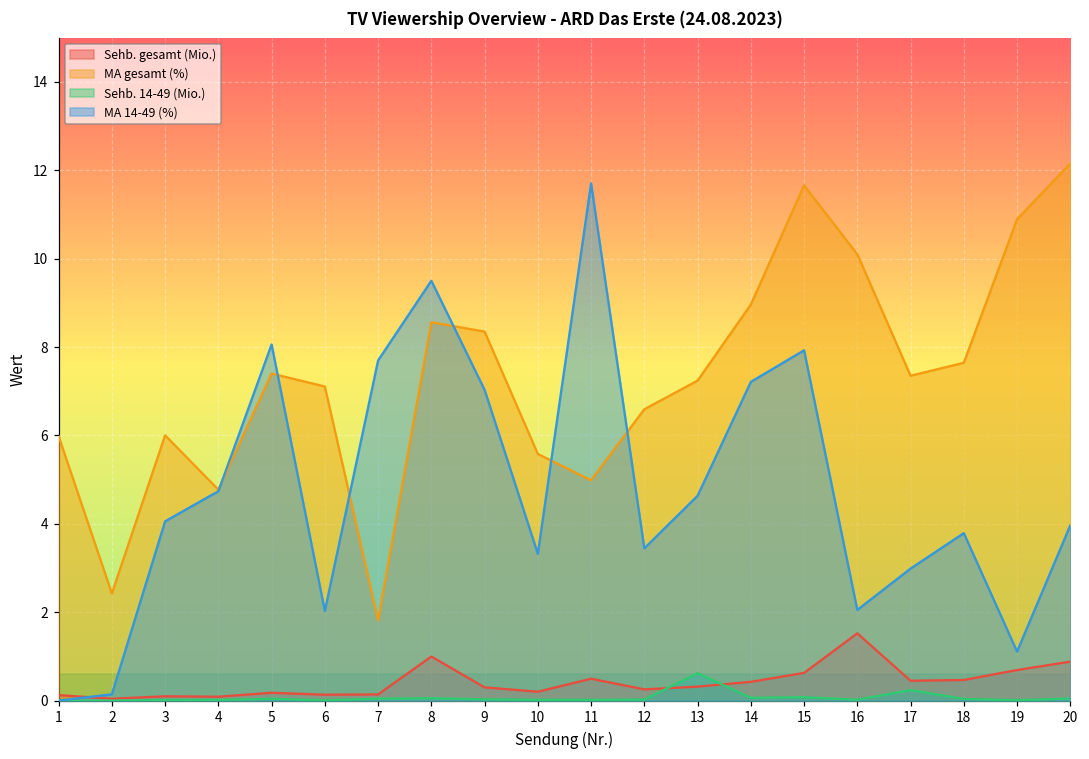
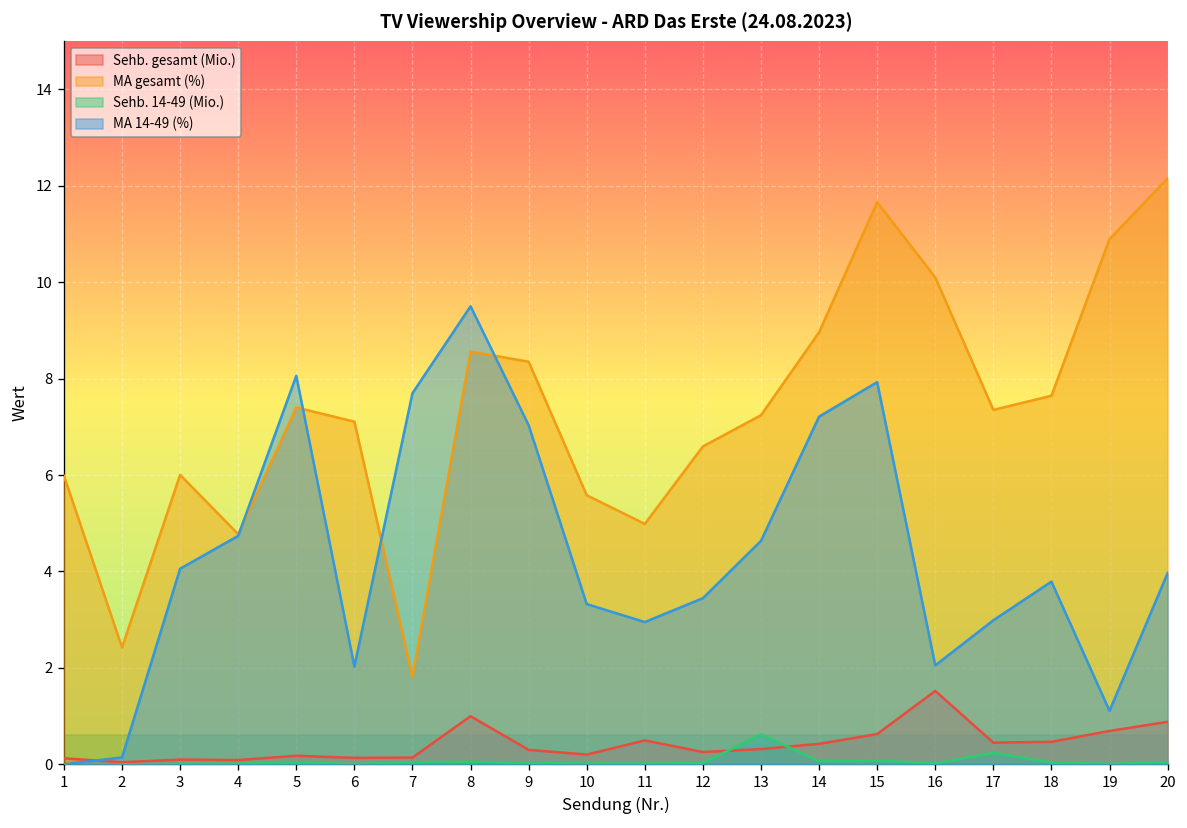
MA 14-49 (%), 11: 11.7 -> 3.0
